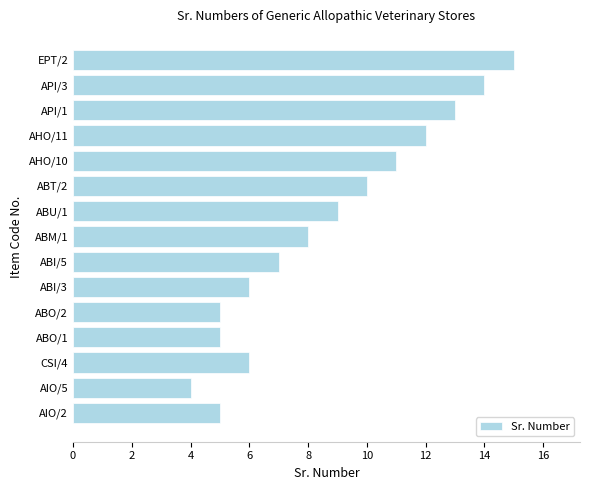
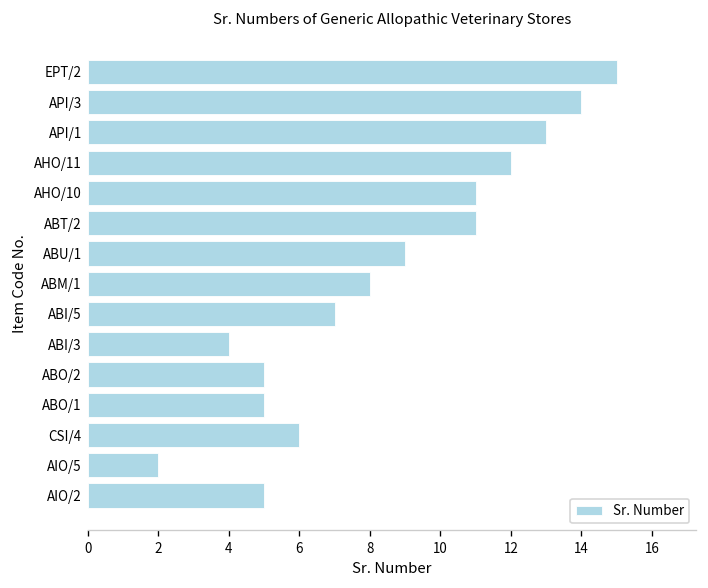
ABT/2: 10 -> 11
ABI/3: 6 -> 4
AIO/5: 4 -> 2
